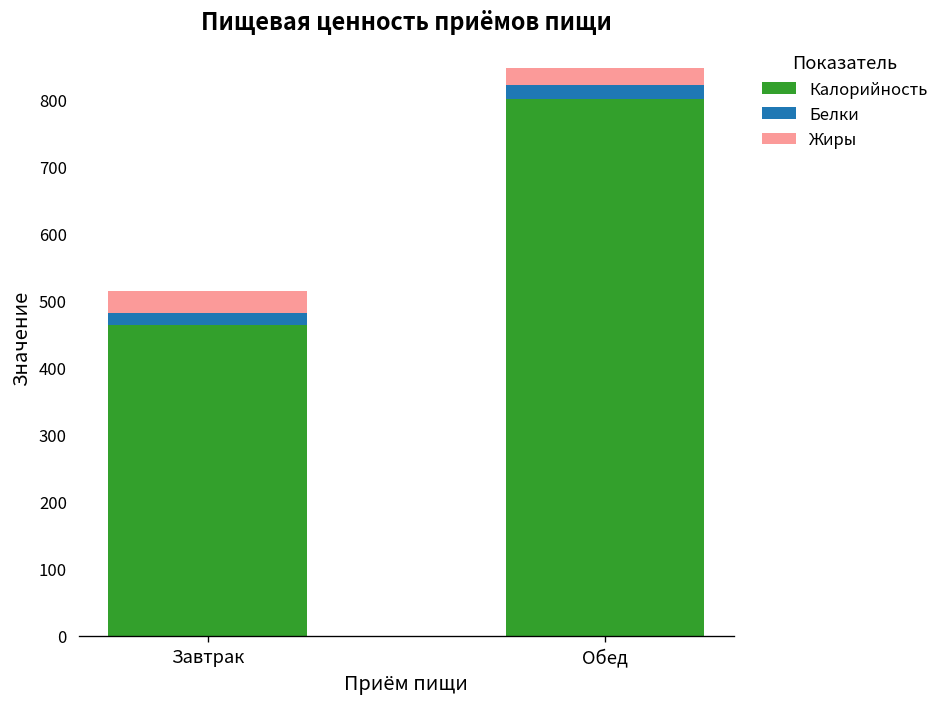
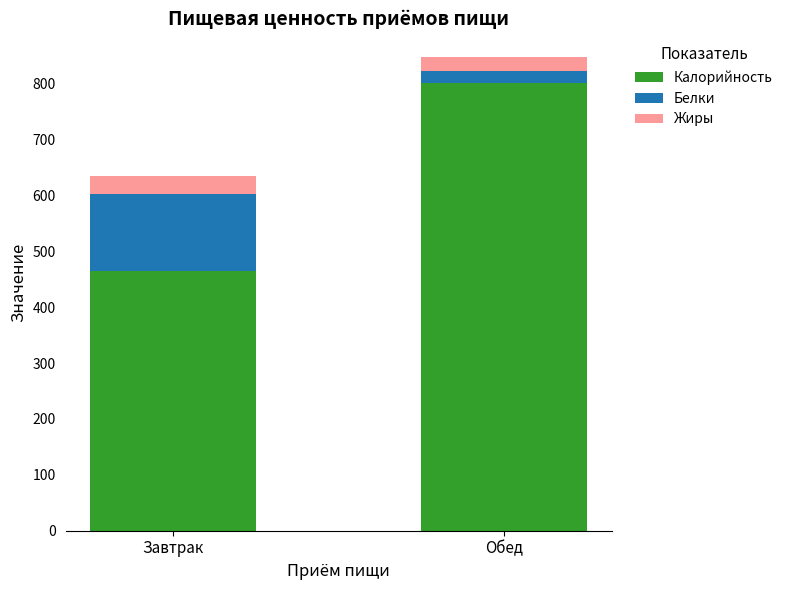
Белки, Завтрак: 20 -> 140
